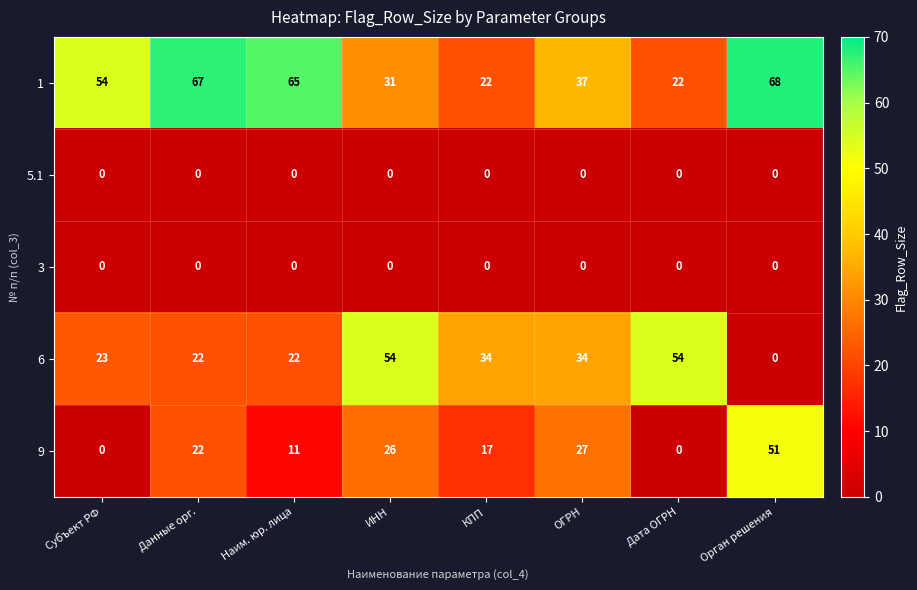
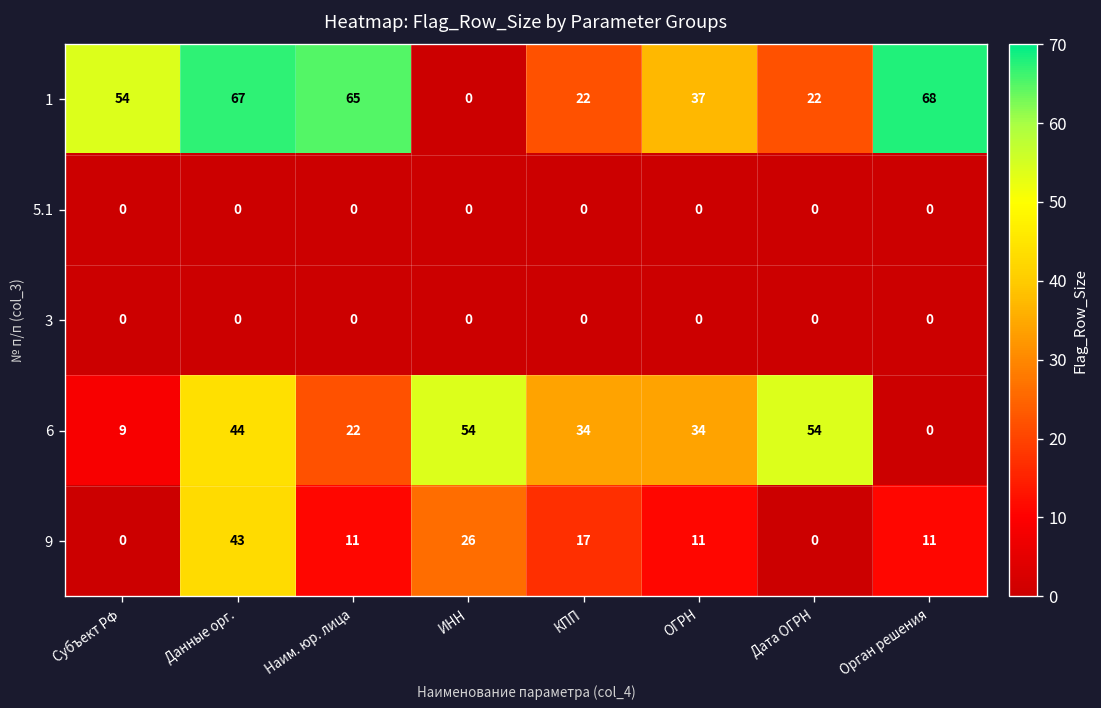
1, ИНН: 31 -> 0
6, Субъект РФ: 23 -> 9
6, Данные орг.: 22 -> 44
9, Данные орг.: 22 -> 43
9, ОГРН: 27 -> 11
9, Орган решения: 51 -> 11
